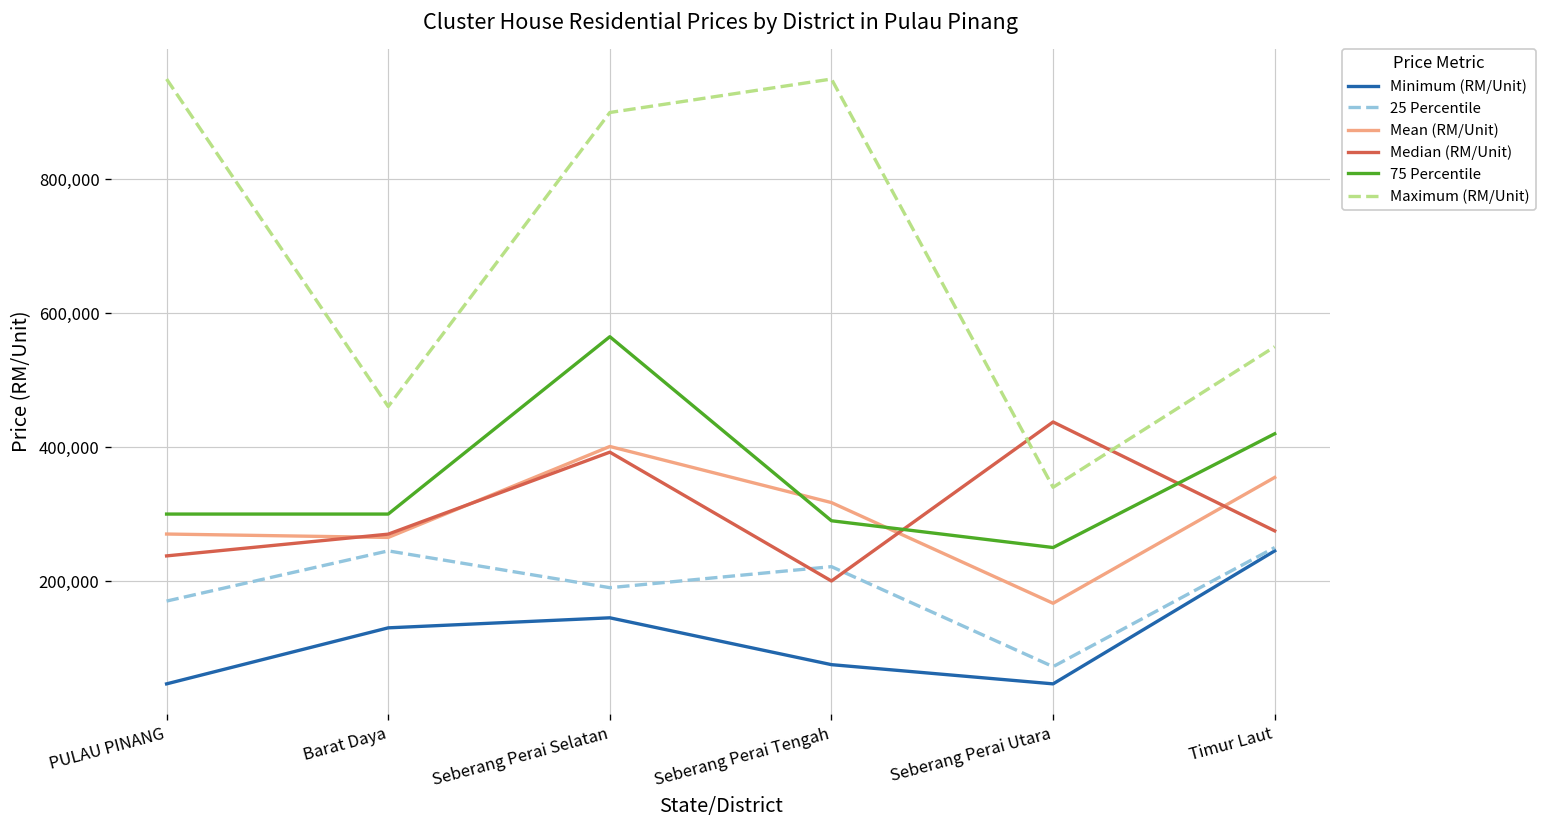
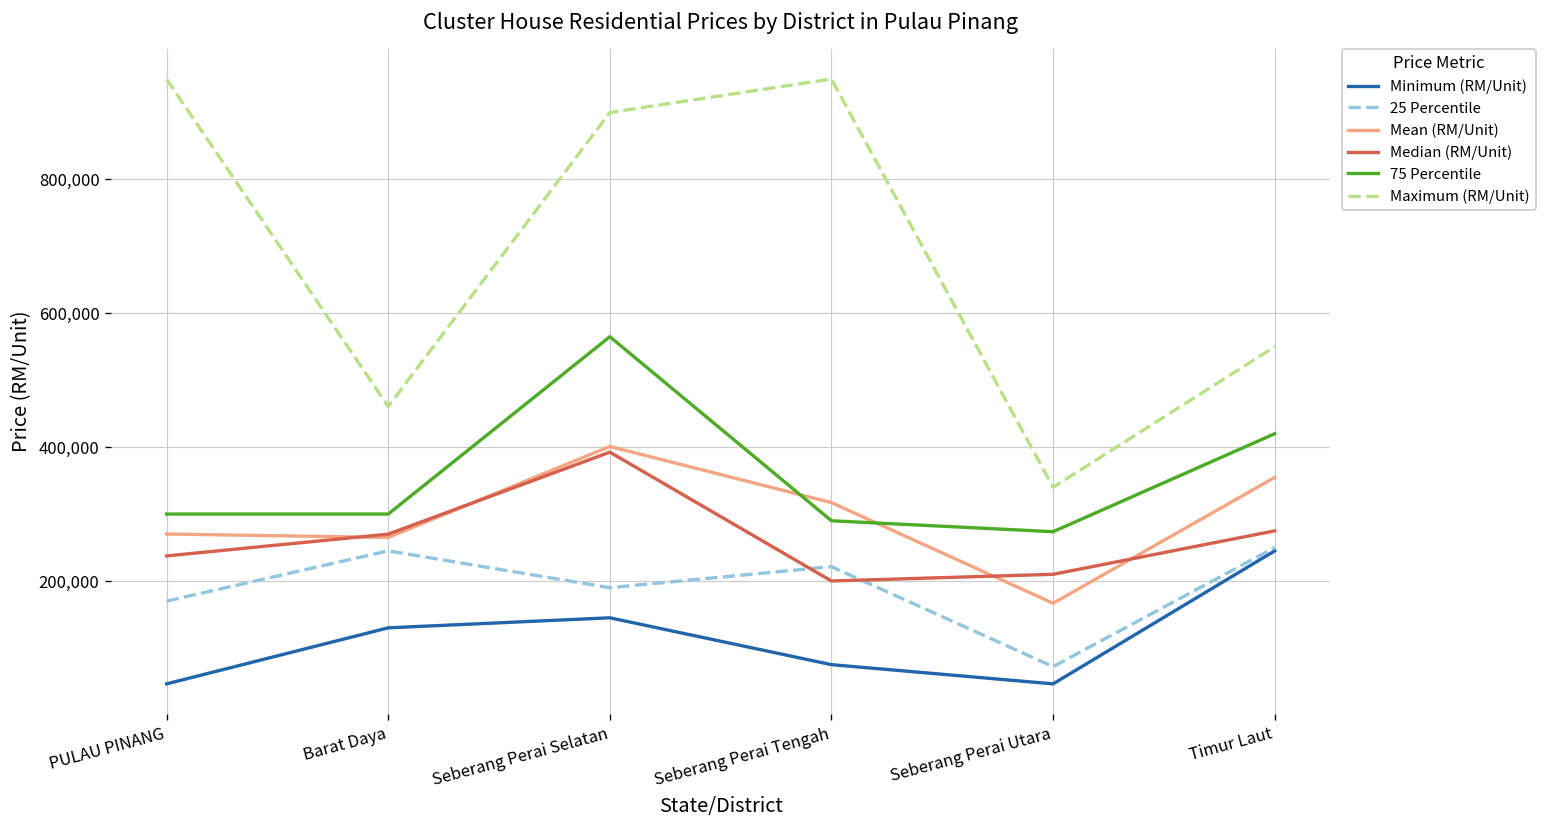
Median (RM/Unit), Seberang Perai Utara: 440,000 -> 210,000
75 Percentile, Seberang Perai Utara: 250,000 -> 270,000
